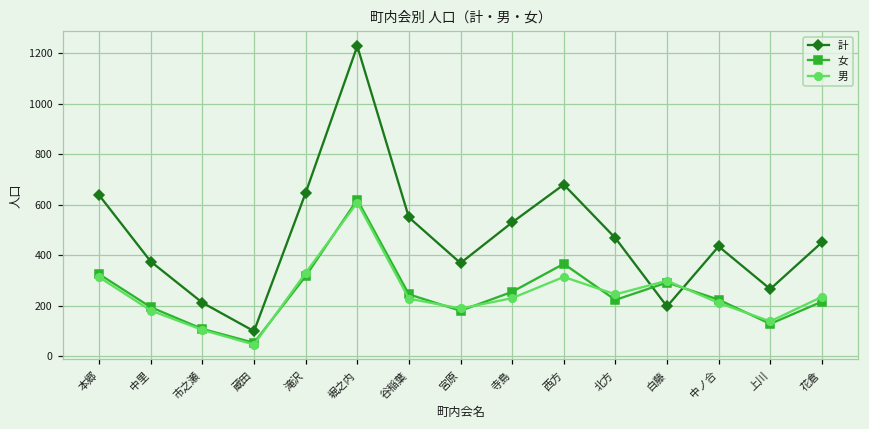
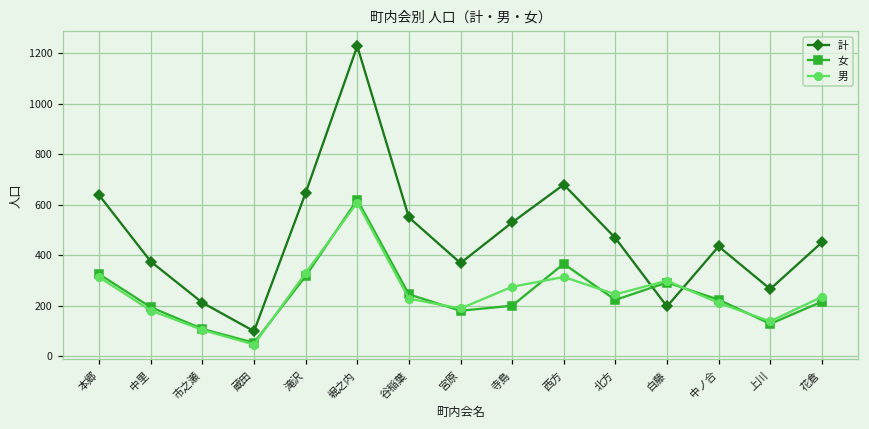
女, 寺島: 260 -> 200
男, 寺島: 230 -> 280
